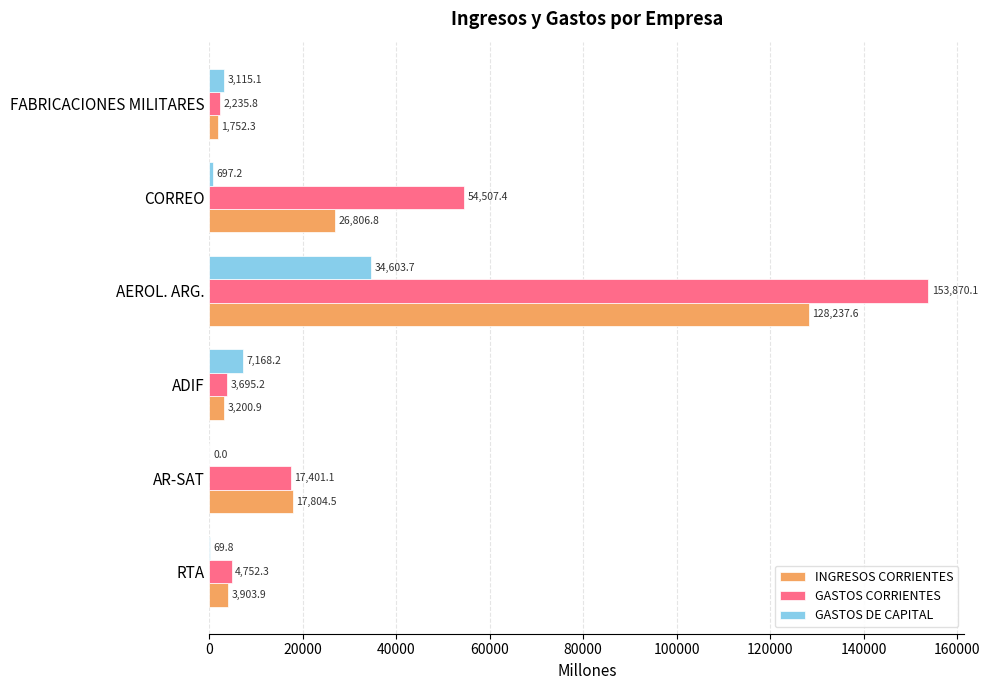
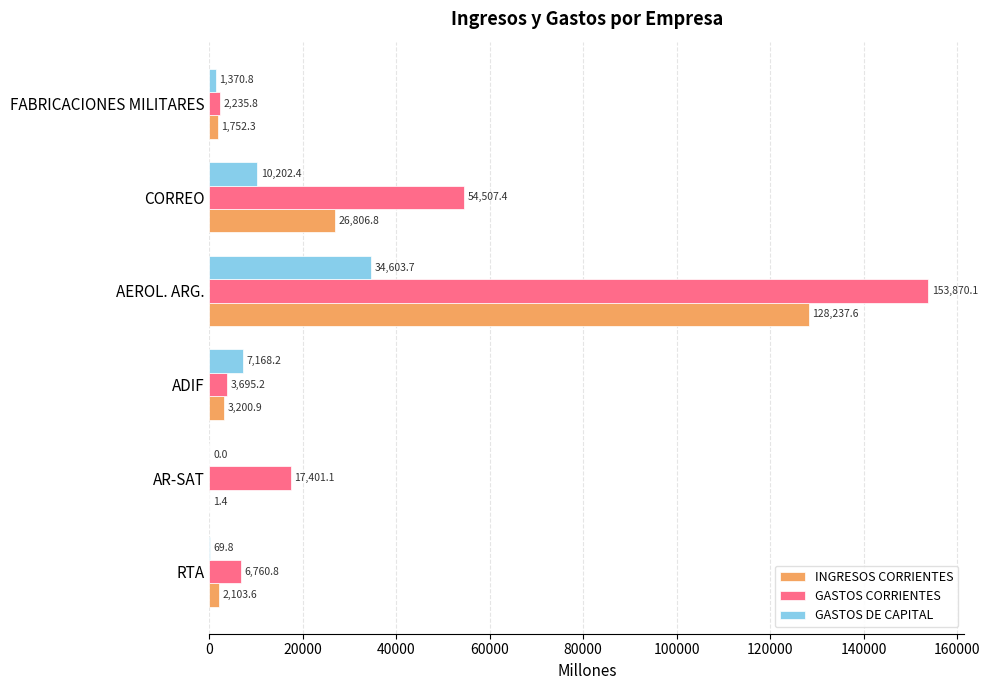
GASTOS DE CAPITAL, FABRICACIONES MILITARES: 3,115.1 -> 1,370.8
GASTOS DE CAPITAL, CORREO: 697.2 -> 10,202.4
INGRESOS CORRIENTES, AR-SAT: 17,804.5 -> 1.4
GASTOS CORRIENTES, RTA: 4,752.3 -> 6,760.8
INGRESOS CORRIENTES, RTA: 3,903.9 -> 2,103.6
